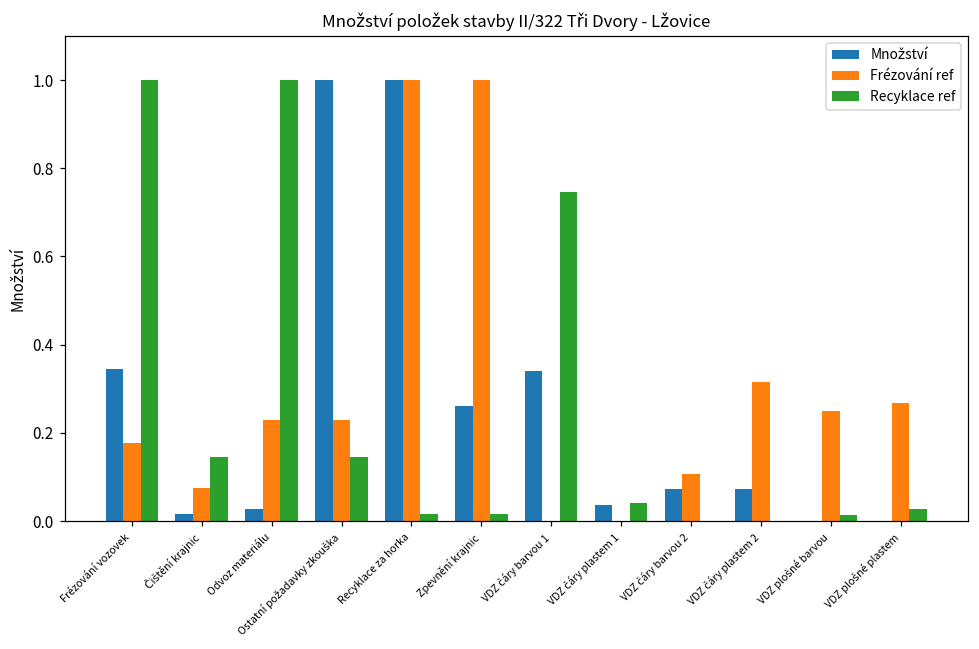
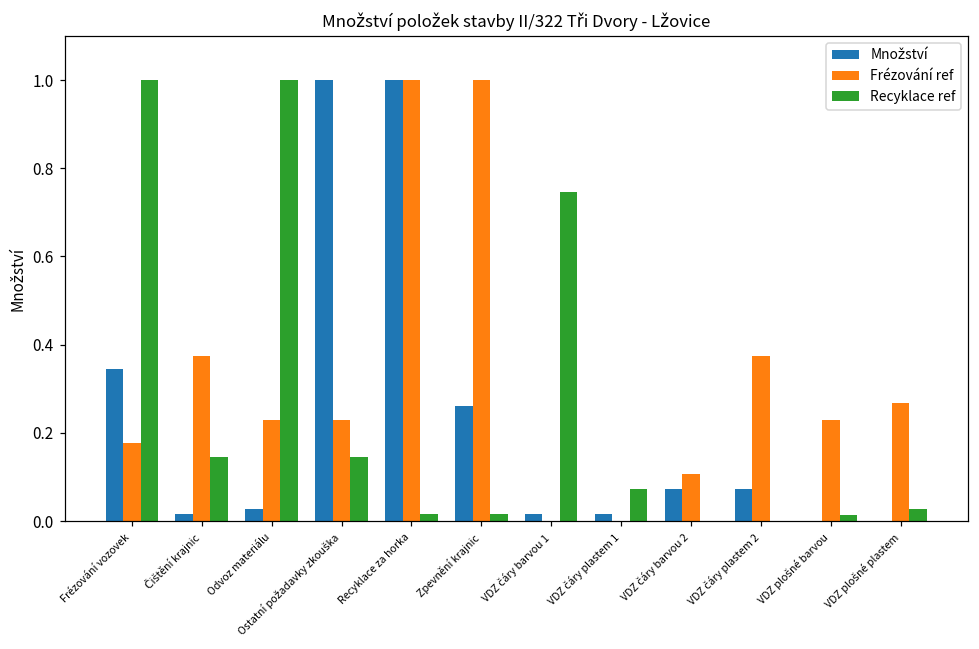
Frézování ref, Čištění krajnic: 0.07 -> 0.38
Množství, VDZ čáry barvou 1: 0.34 -> 0.02
Množství, VDZ čáry plastem 1: 0.04 -> 0.02
Recyklace ref, VDZ čáry plastem 1: 0.04 -> 0.07
Frézování ref, VDZ čáry plastem 2: 0.32 -> 0.38
Frézování ref, VDZ plošné barvou: 0.25 -> 0.23
